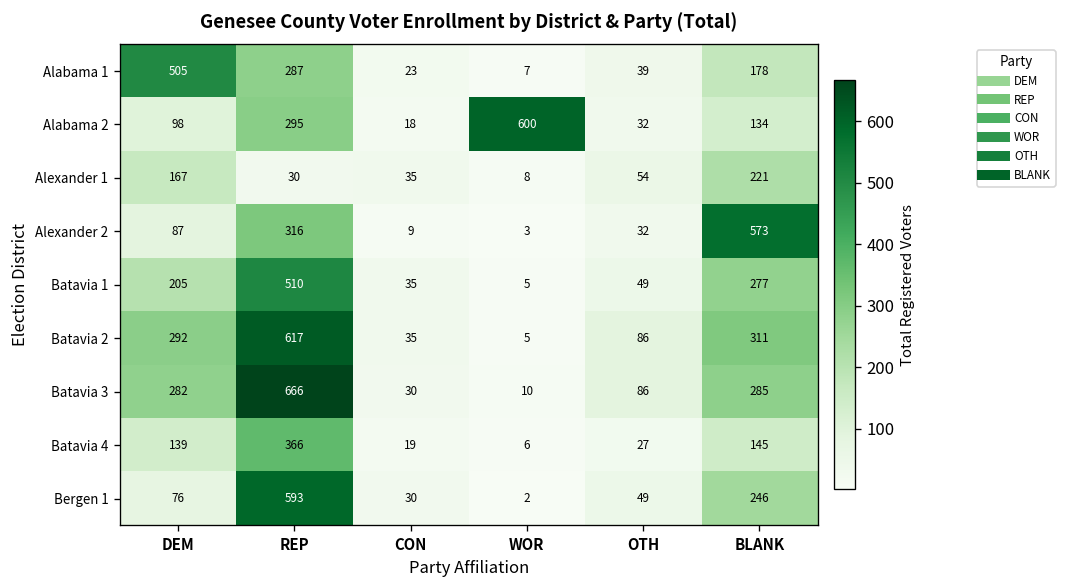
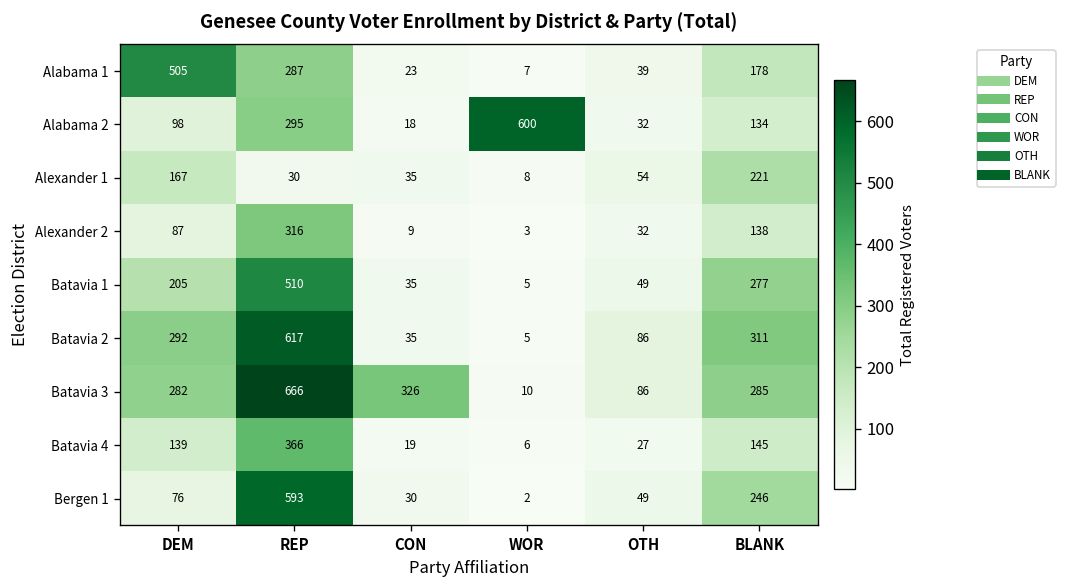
Alexander 2, BLANK: 573 -> 138
Batavia 3, CON: 30 -> 326
